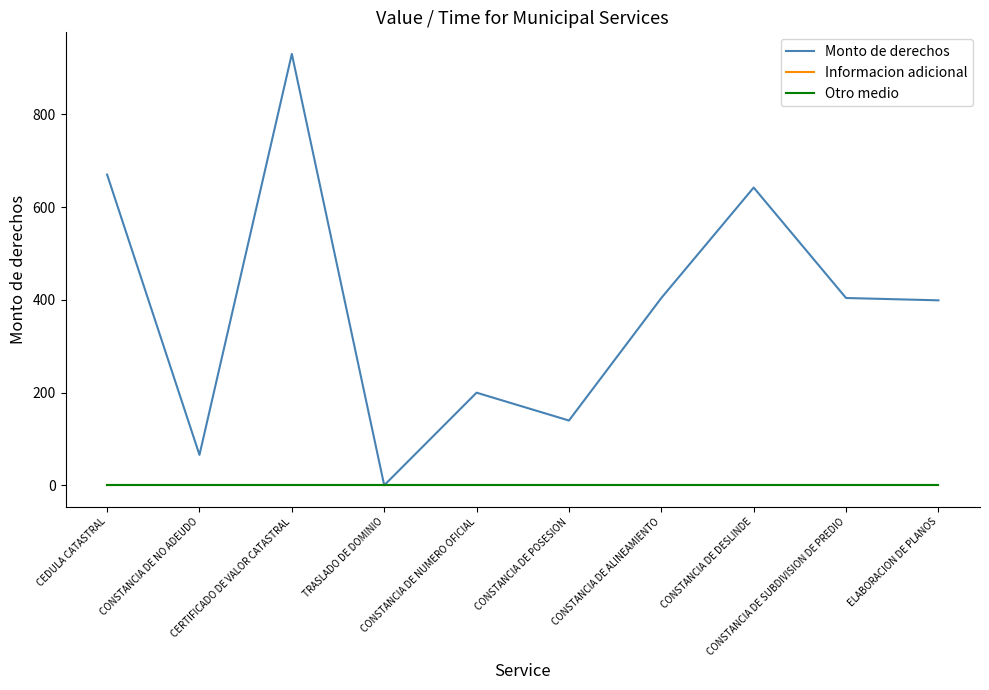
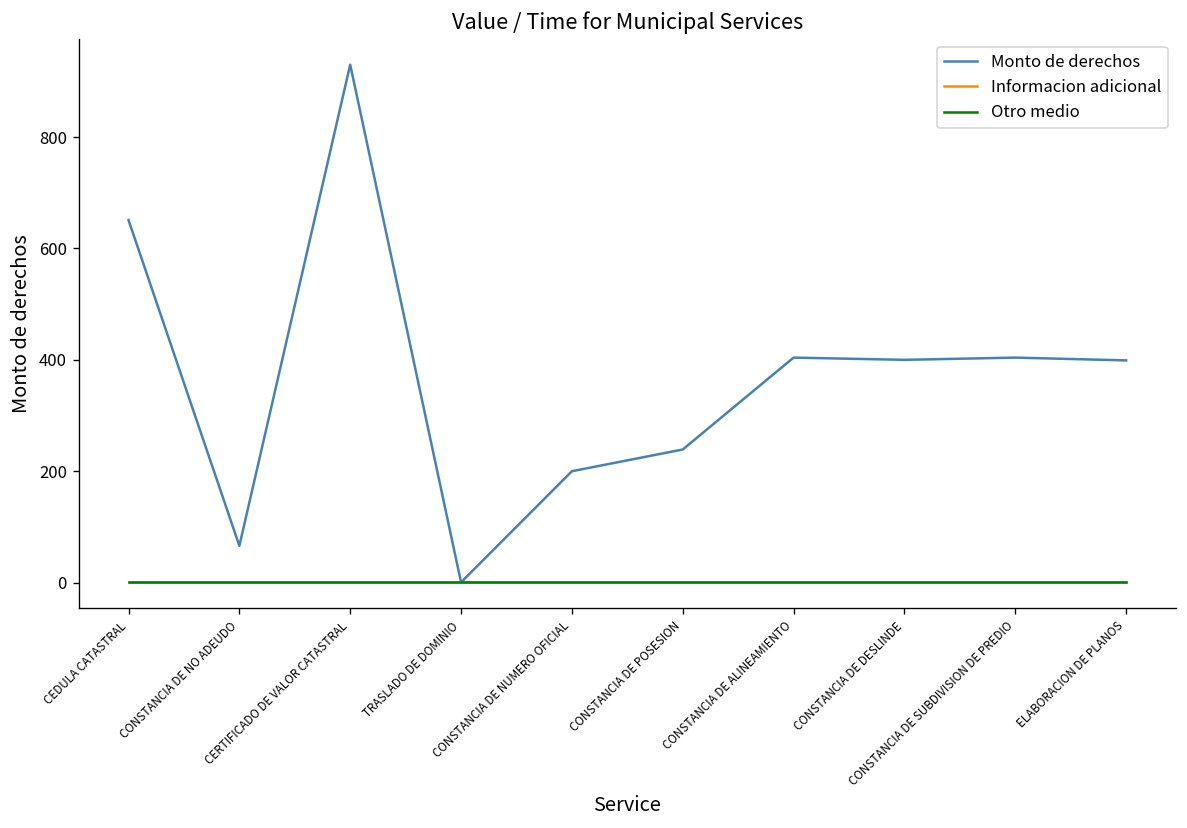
Monto de derechos, CEDULA CATASTRAL: 670 -> 650
Monto de derechos, CONSTANCIA DE POSESION: 140 -> 240
Monto de derechos, CONSTANCIA DE DESLINDE: 640 -> 400
